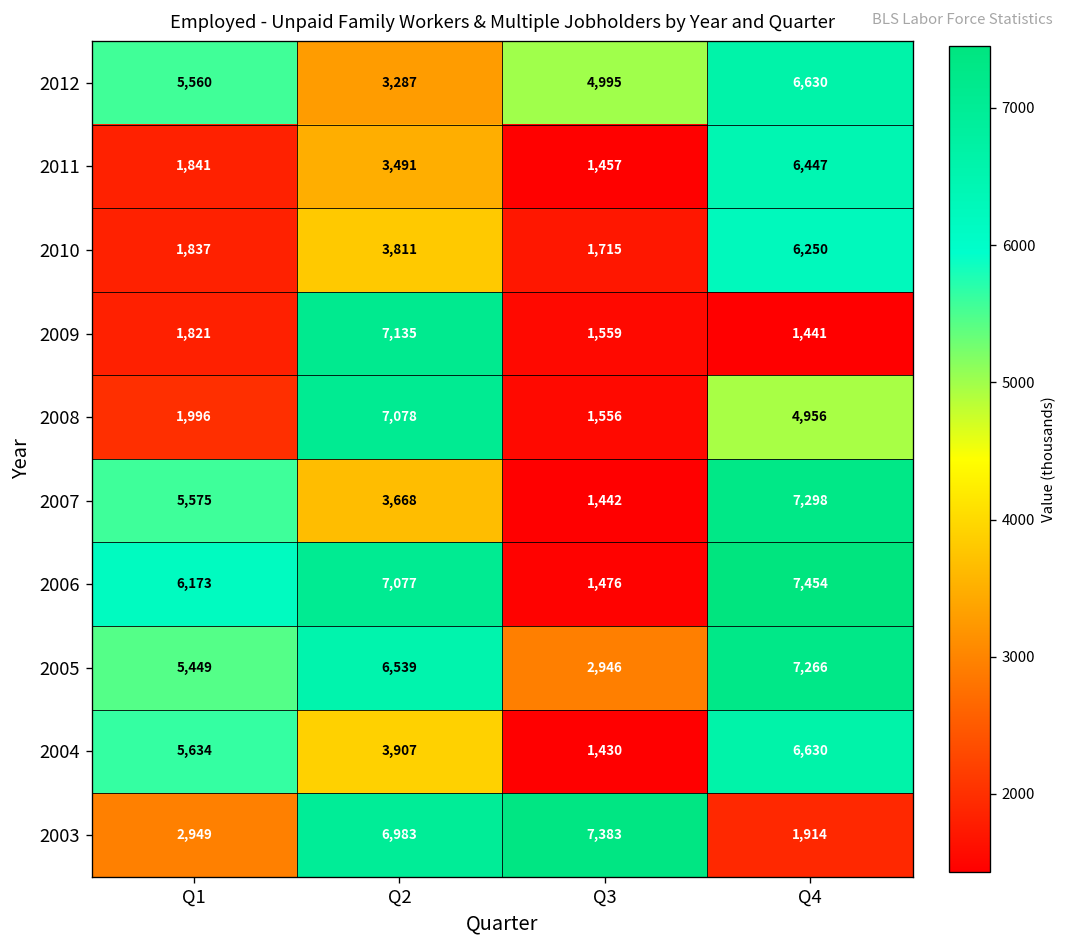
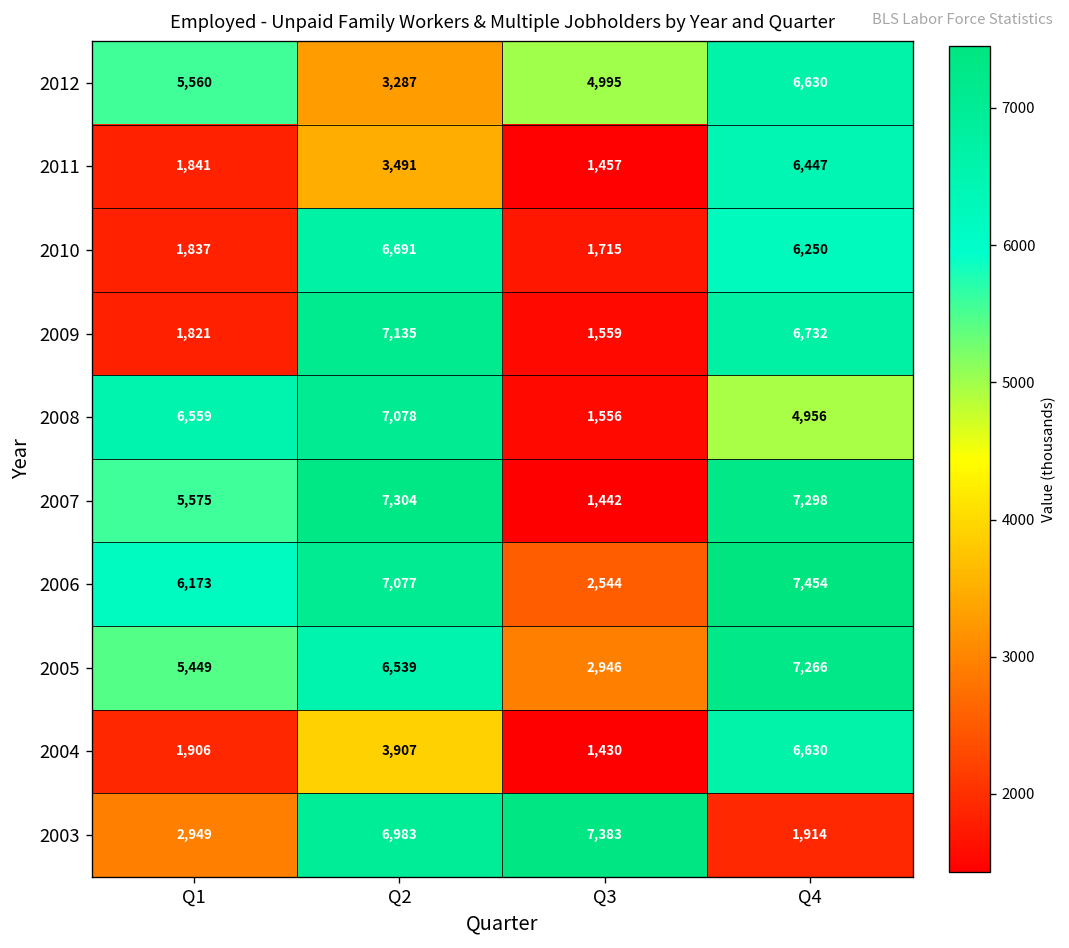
2010, Q2: 3,811 -> 6,691
2009, Q4: 1,441 -> 6,732
2008, Q1: 1,996 -> 6,559
2007, Q2: 3,668 -> 7,304
2006, Q3: 1,476 -> 2,544
2004, Q1: 5,634 -> 1,906
